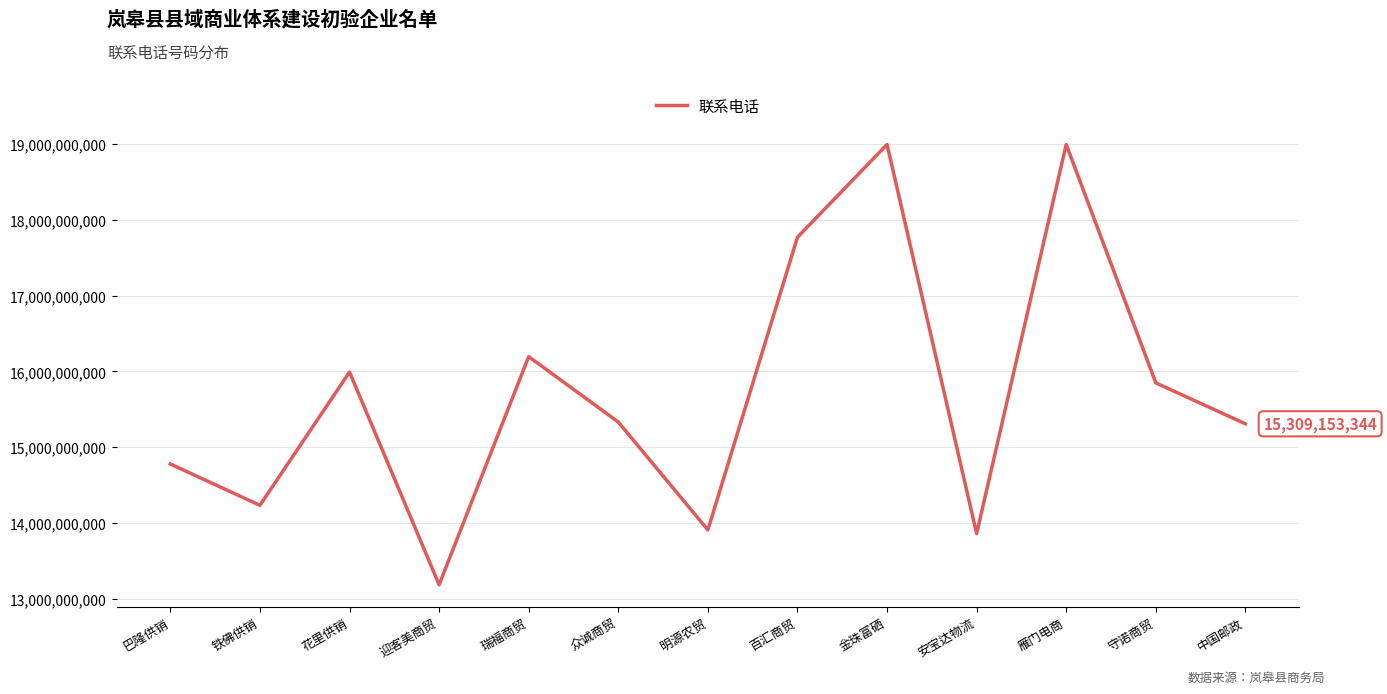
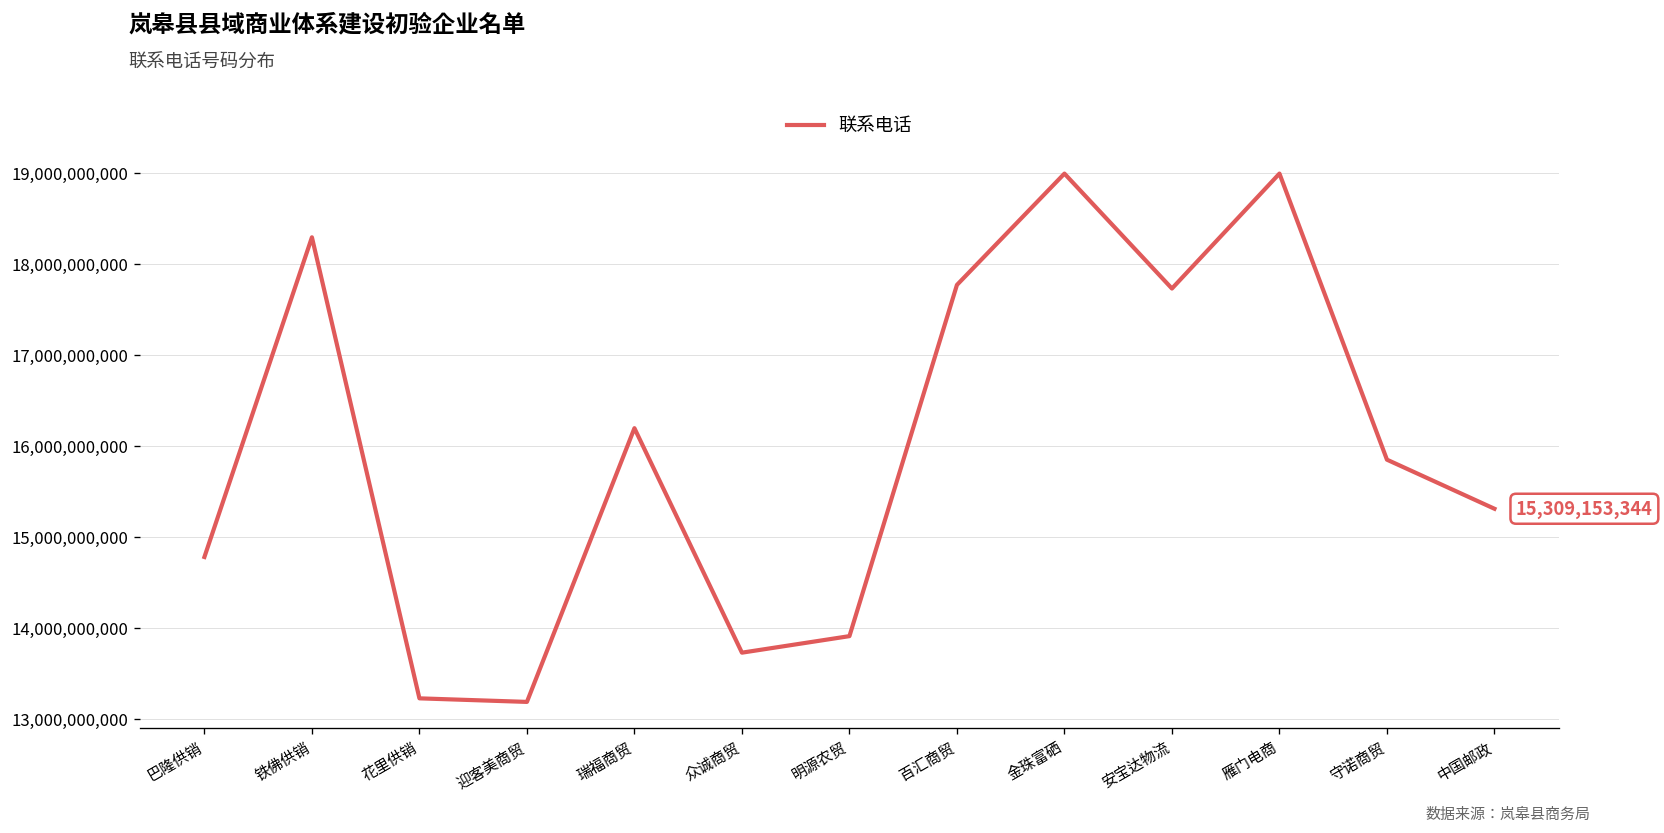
铁佛供销: 14,200,000,000 -> 18,300,000,000
花里供销: 16,000,000,000 -> 13,200,000,000
众诚商贸: 15,300,000,000 -> 13,700,000,000
安宝达物流: 13,900,000,000 -> 17,700,000,000
